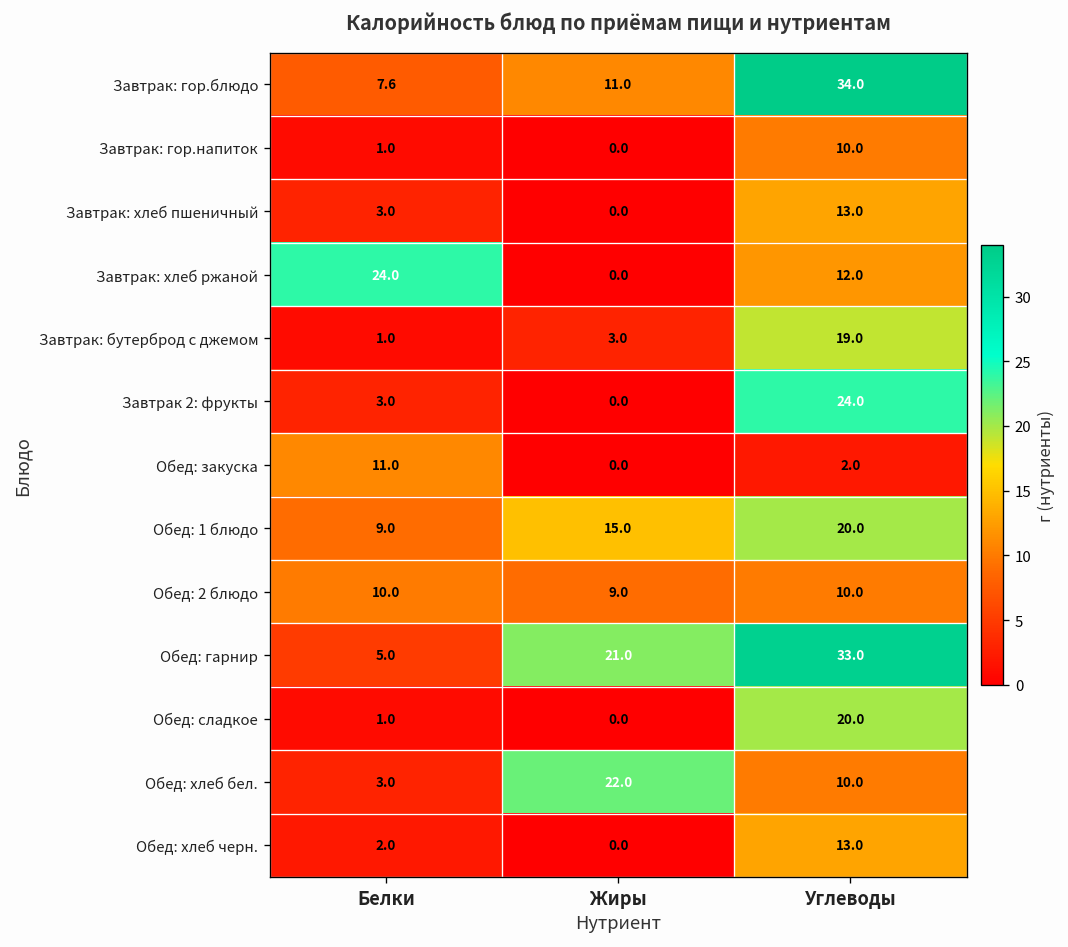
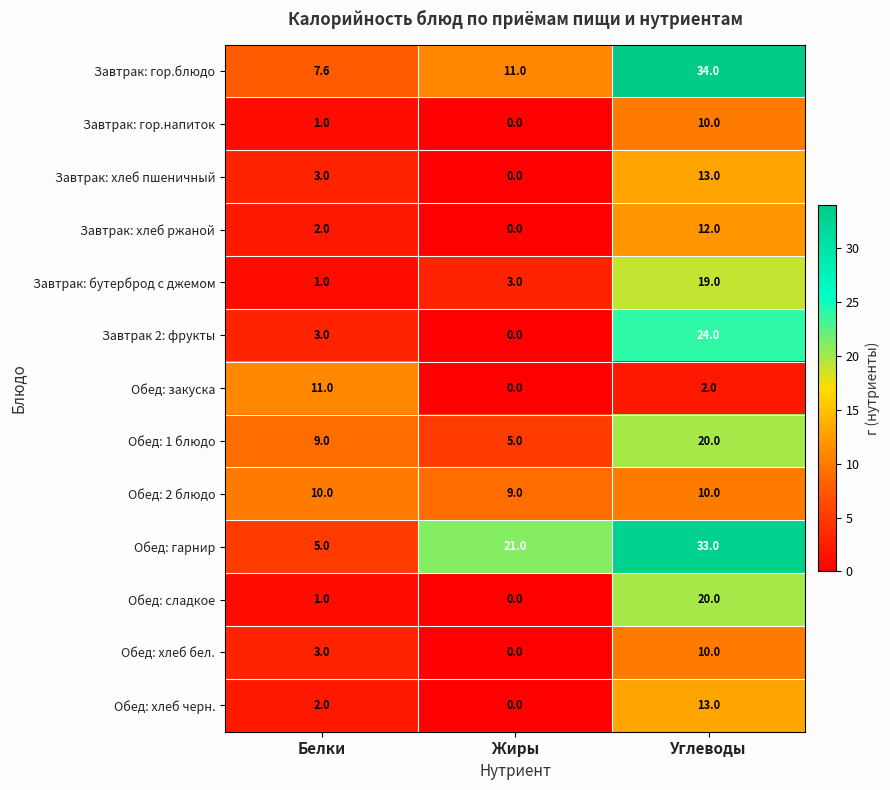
Завтрак: хлеб ржаной, Белки: 24.0 -> 2.0
Обед: 1 блюдо, Жиры: 15.0 -> 5.0
Обед: хлеб бел., Жиры: 22.0 -> 0.0
